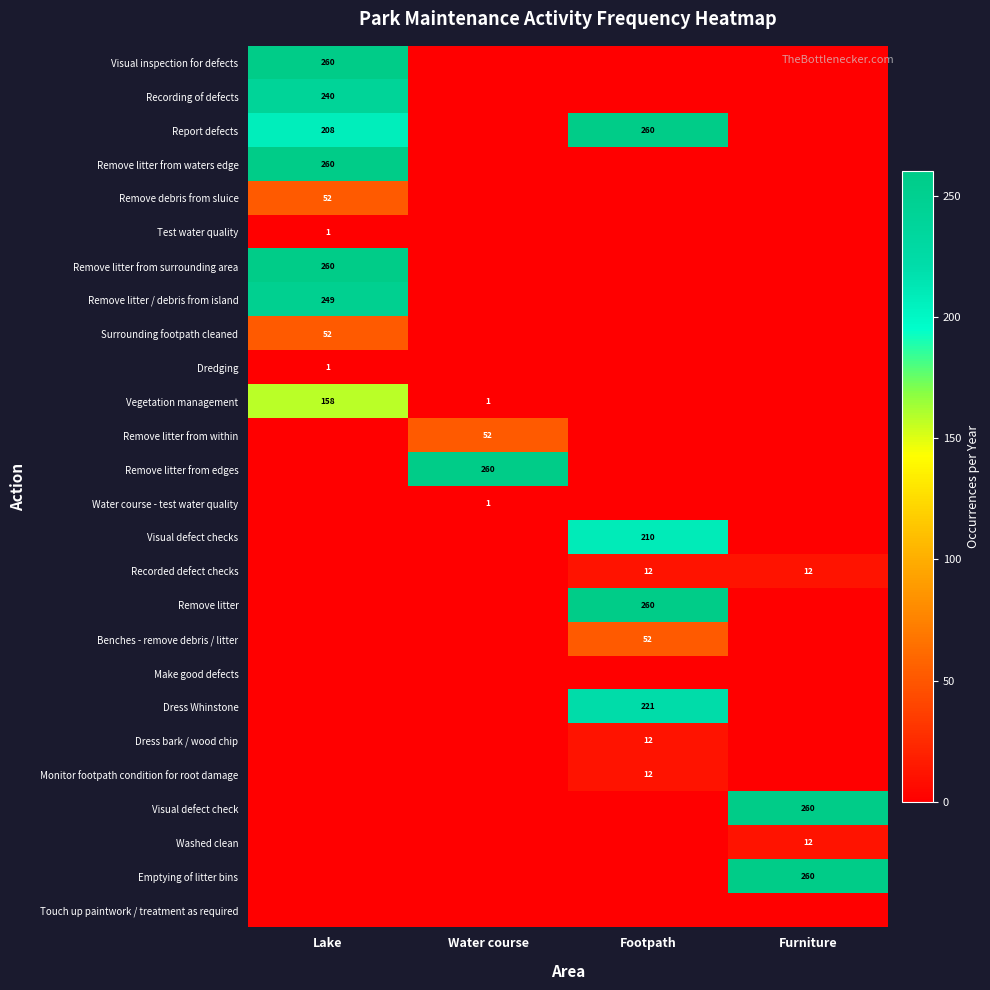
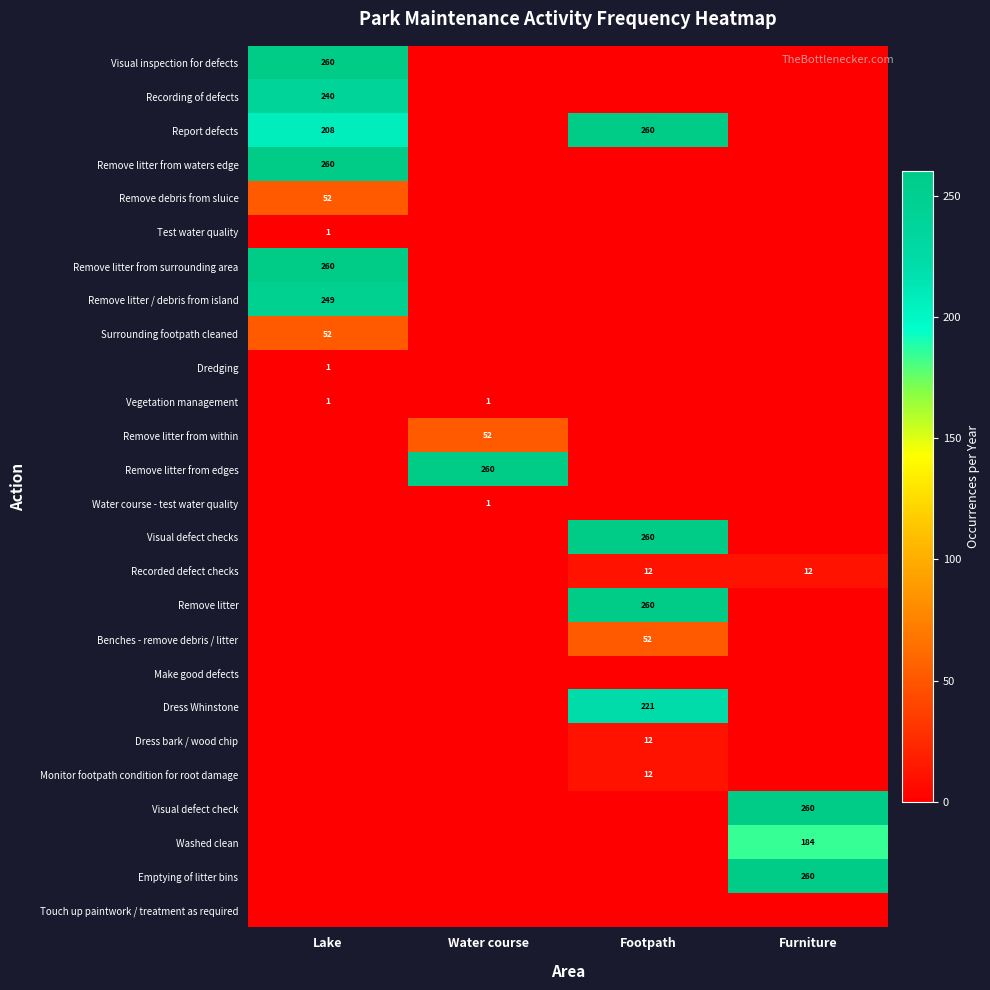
Vegetation management, Lake: 158 -> 1
Visual defect checks, Footpath: 210 -> 260
Washed clean, Furniture: 12 -> 184
